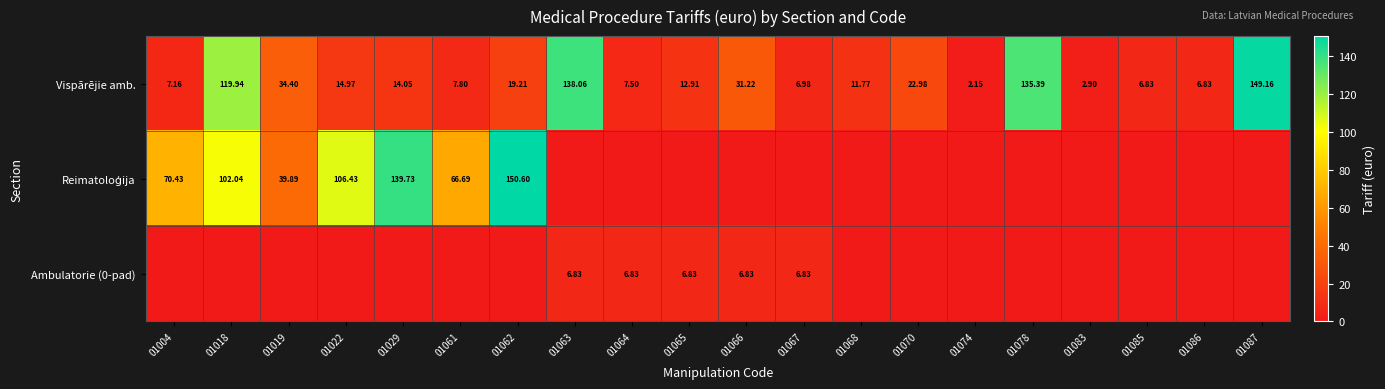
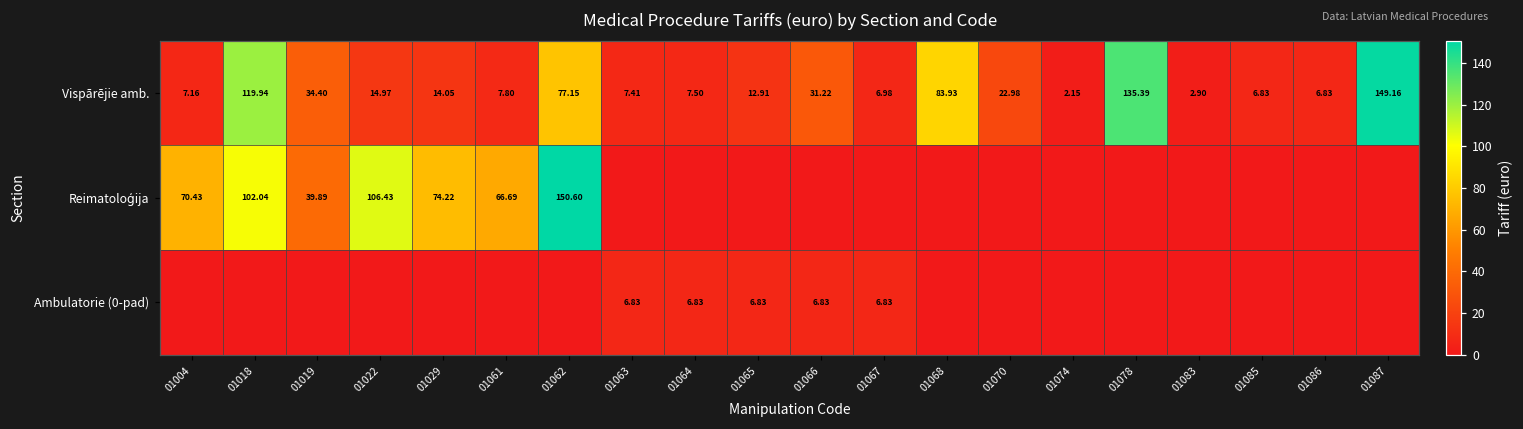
Vispārējie amb., 01062: 19.21 -> 77.15
Vispārējie amb., 01063: 138.06 -> 7.41
Vispārējie amb., 01068: 11.77 -> 83.93
Reimatoloģija, 01029: 139.73 -> 74.22
